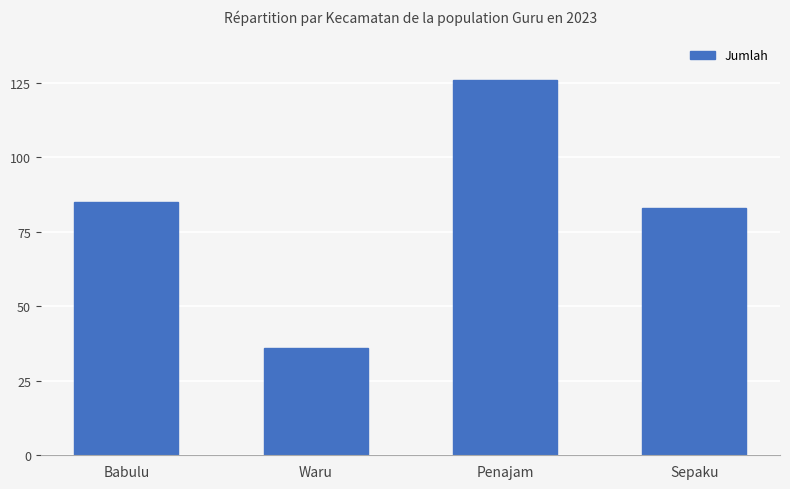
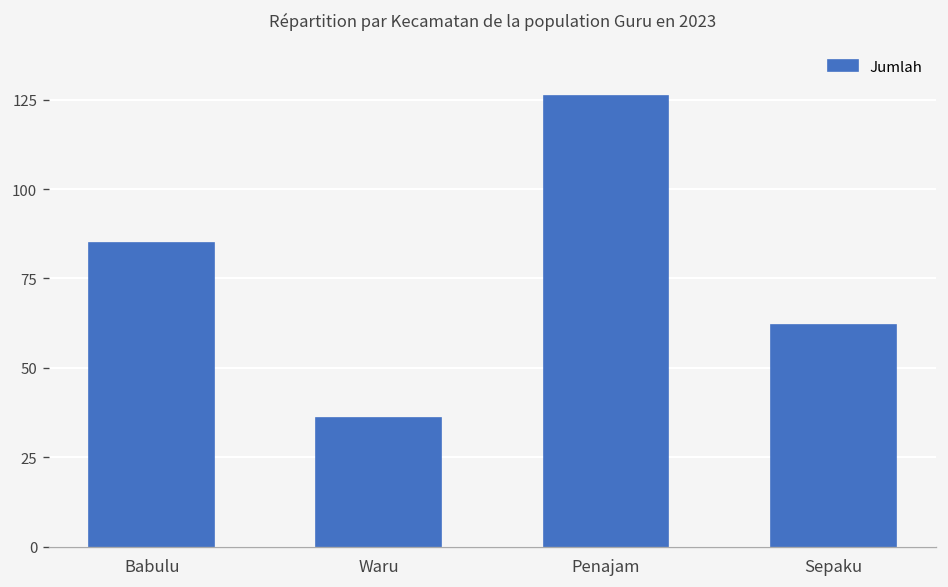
Sepaku: 83 -> 62
